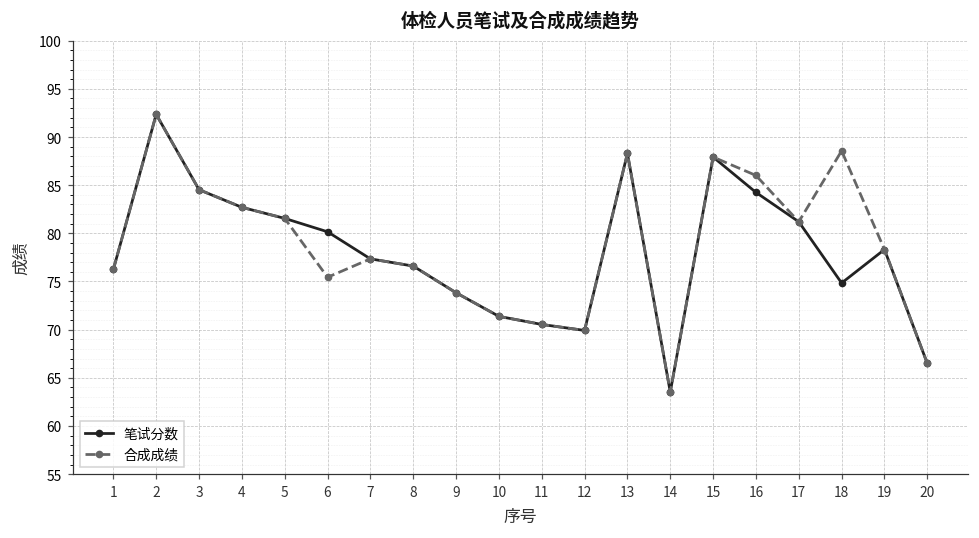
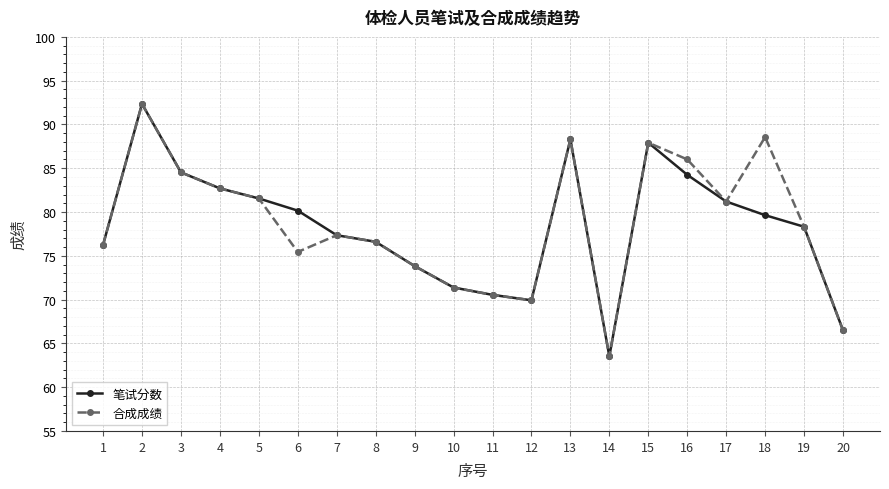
笔试分数, 18: 75 -> 80
